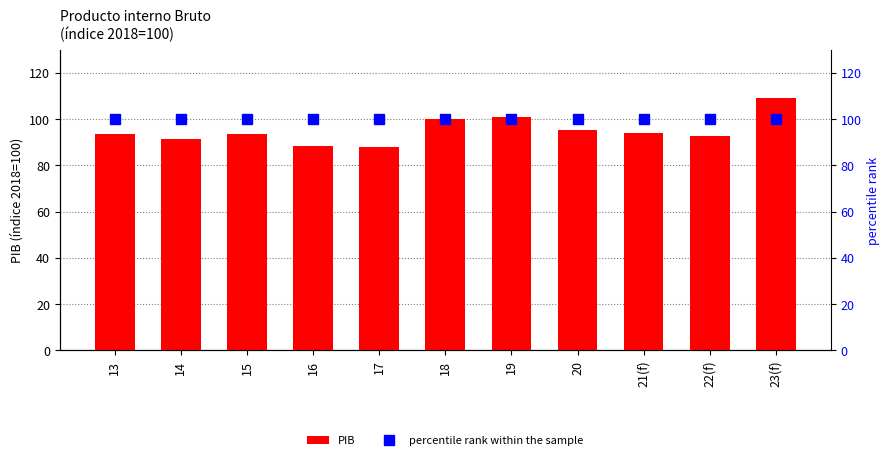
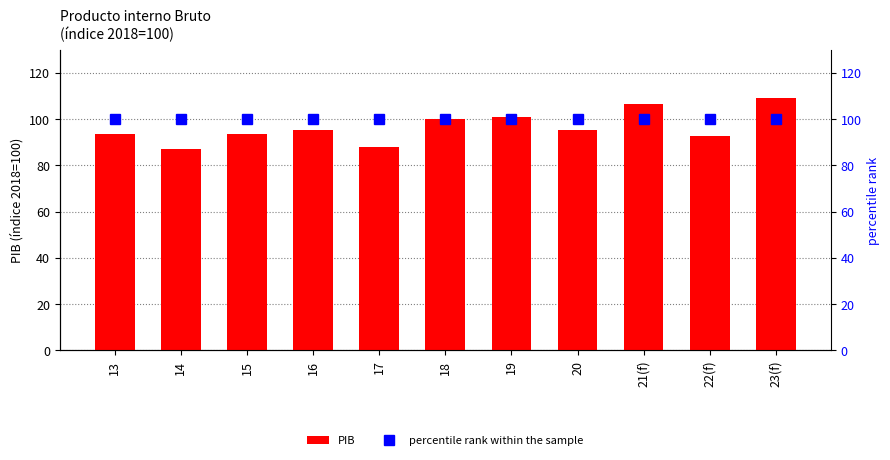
PIB, 14: 92 -> 87
PIB, 16: 88 -> 95
PIB, 21(f): 94 -> 106
